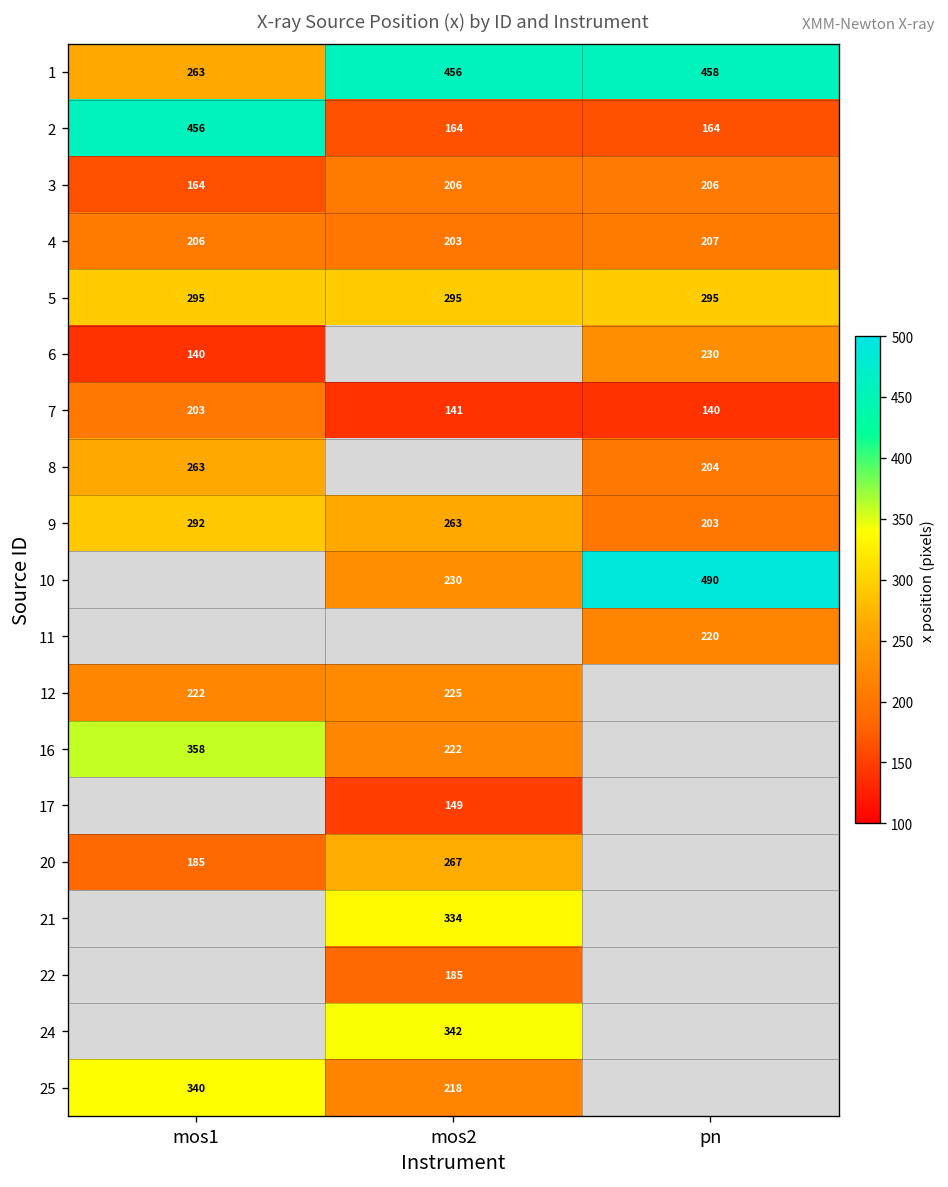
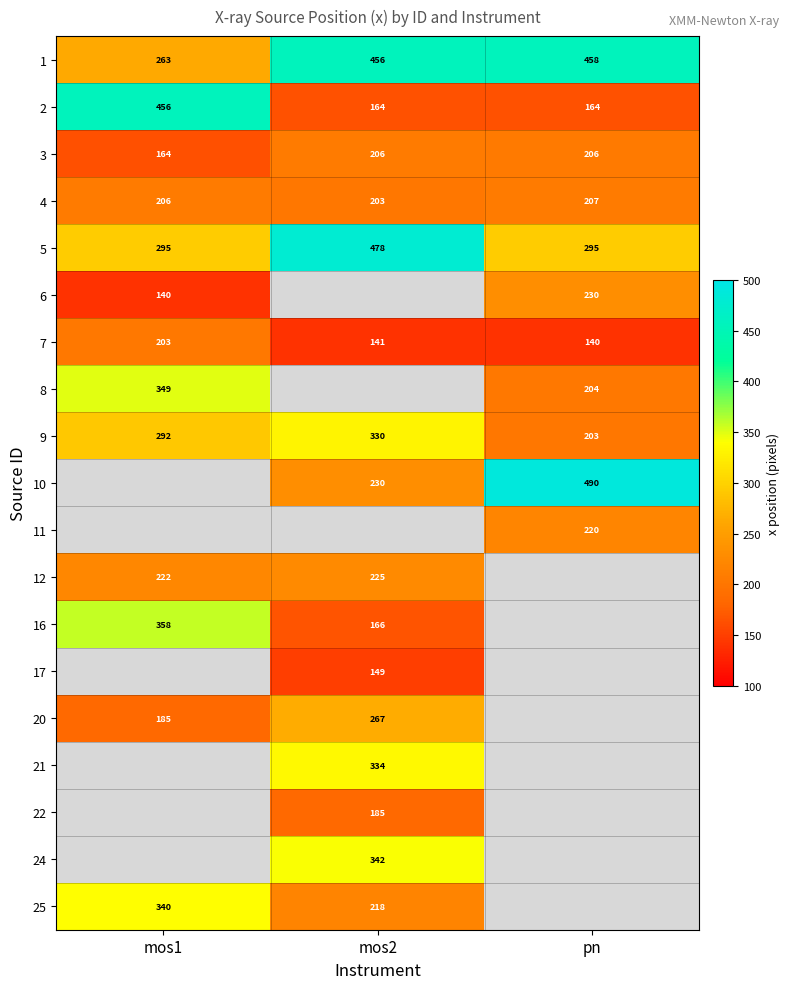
5, mos2: 295 -> 478
8, mos1: 263 -> 349
9, mos2: 263 -> 330
16, mos2: 222 -> 166
